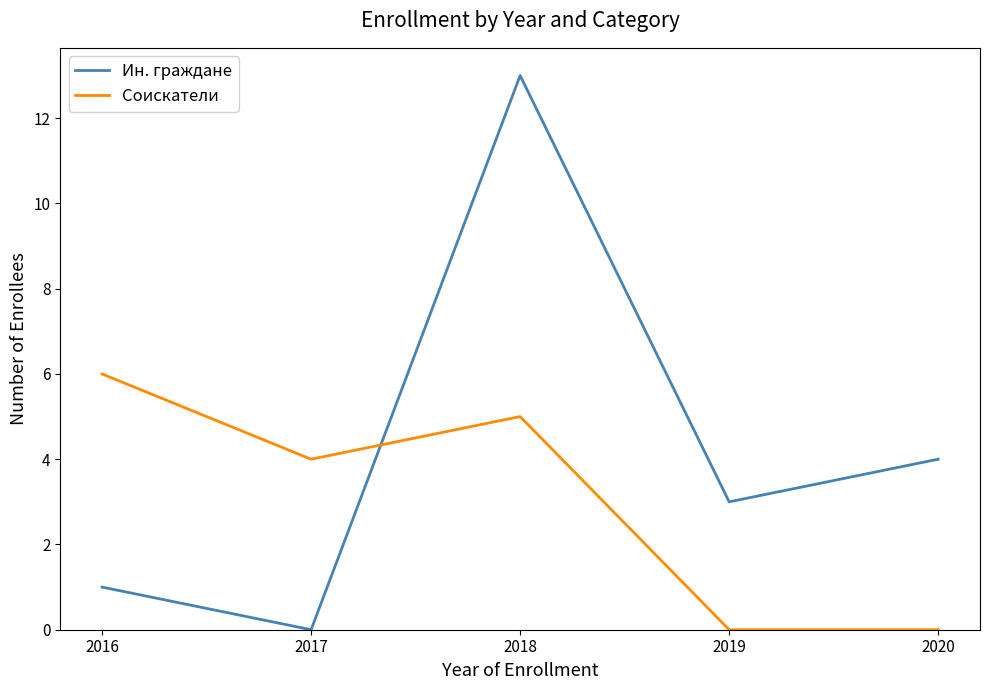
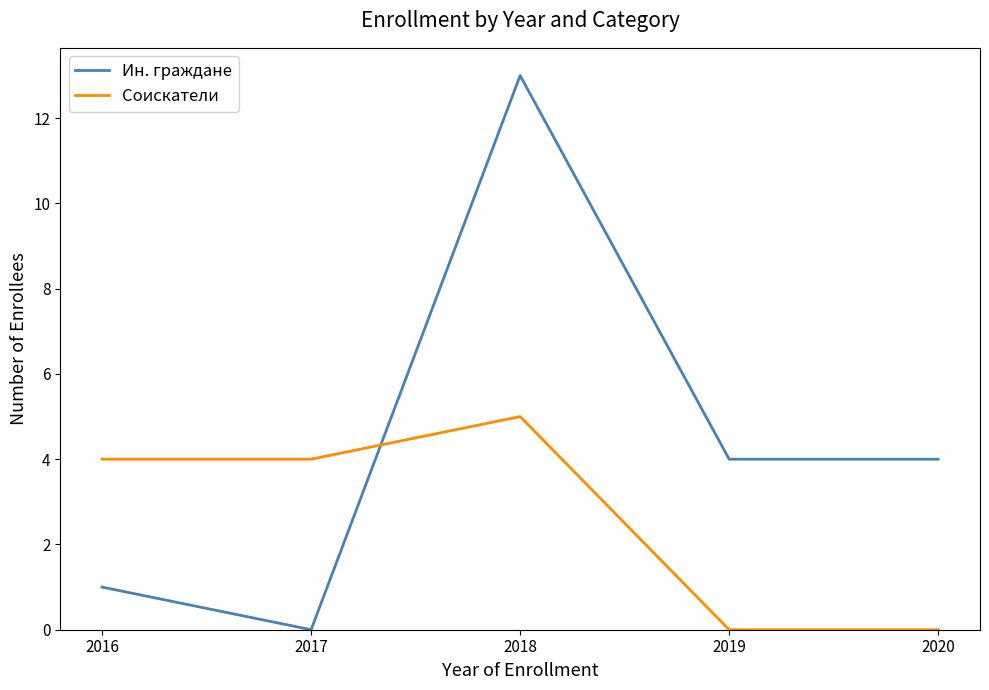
Соискатели, 2016: 6 -> 4
Ин. граждане, 2019: 3 -> 4
